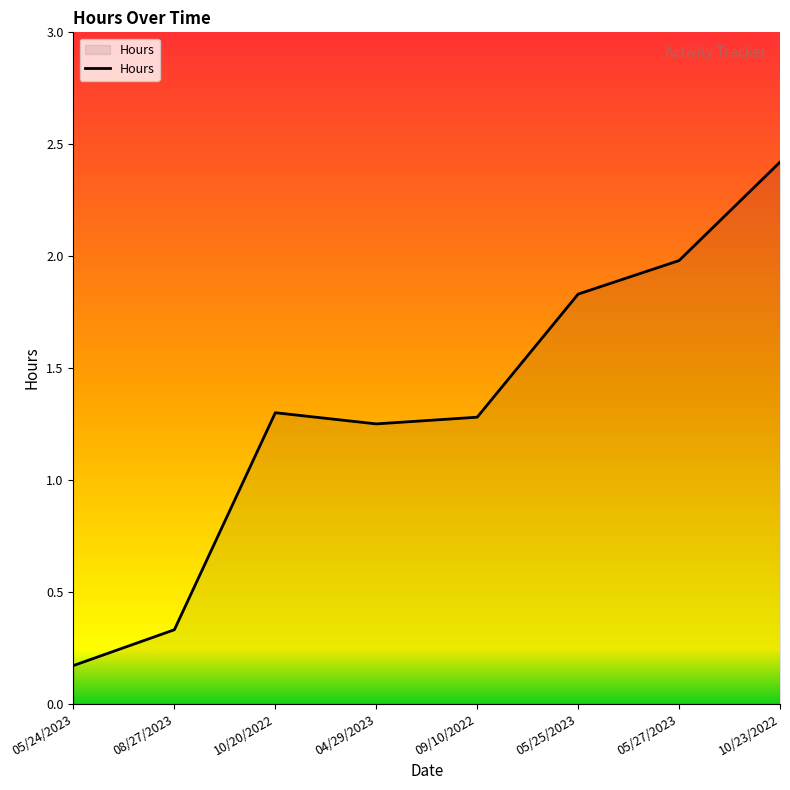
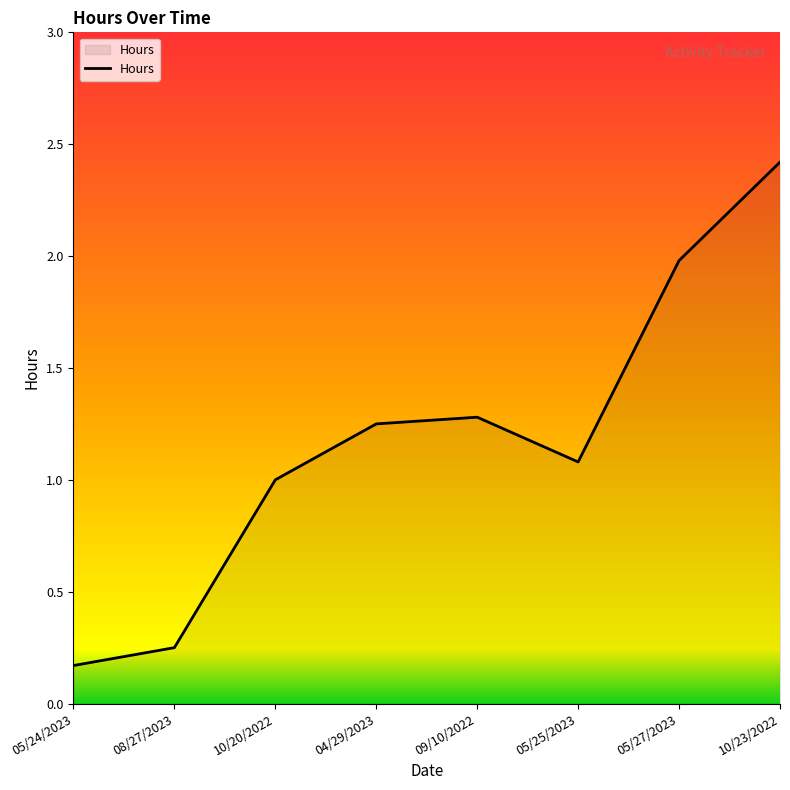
08/27/2023: 0.33 -> 0.25
10/20/2022: 1.3 -> 1.0
05/25/2023: 1.83 -> 1.08
